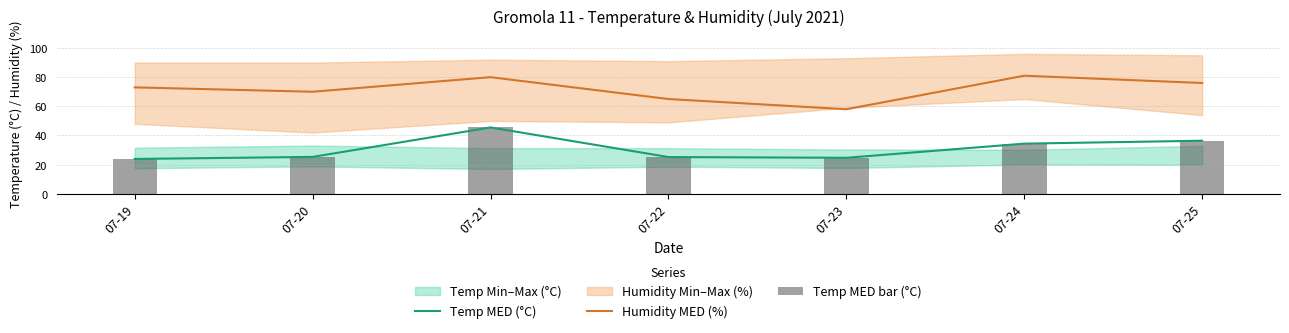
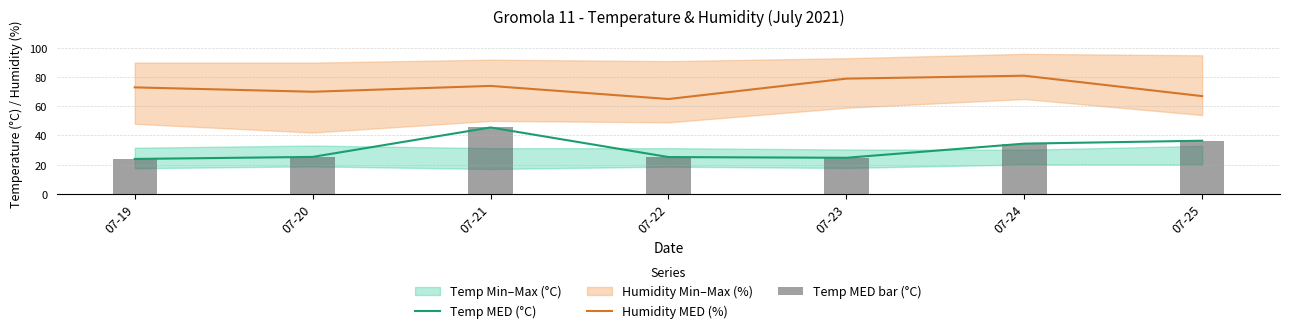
Humidity MED (%), 07-21: 80 -> 74
Humidity MED (%), 07-23: 58 -> 79
Humidity MED (%), 07-25: 76 -> 67
